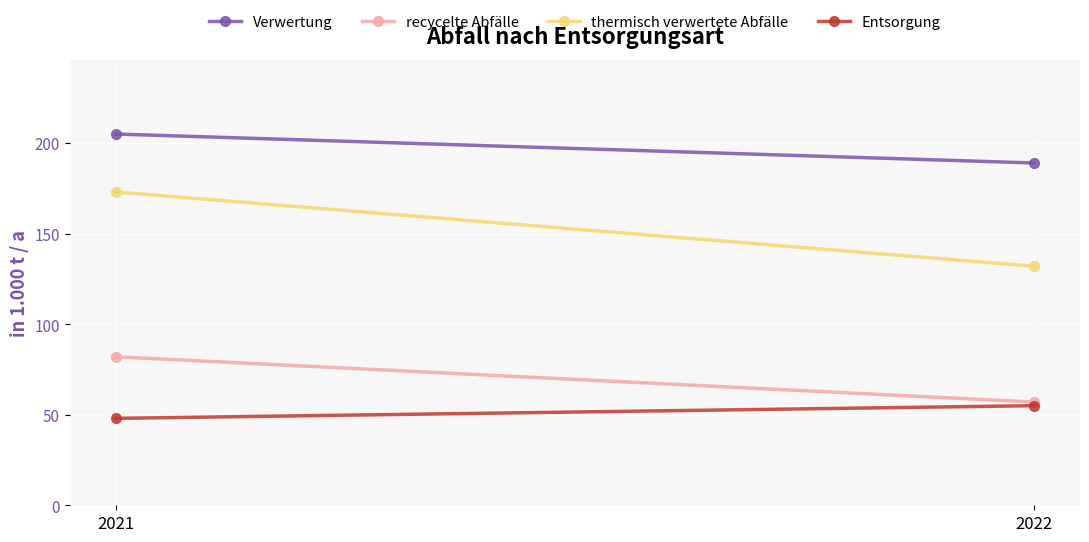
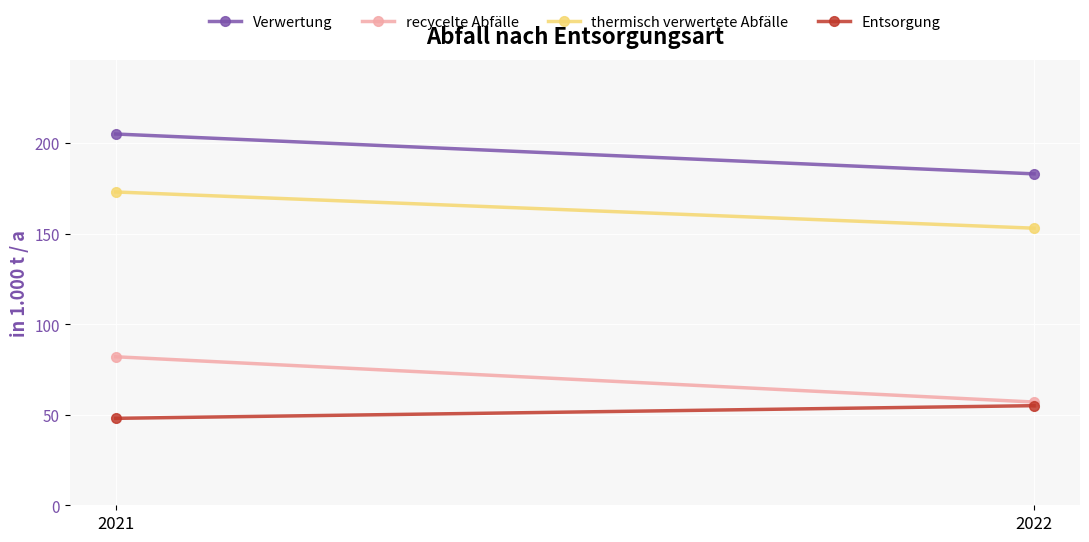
Verwertung, 2022: 189 -> 183
thermisch verwertete Abfälle, 2022: 132 -> 153
